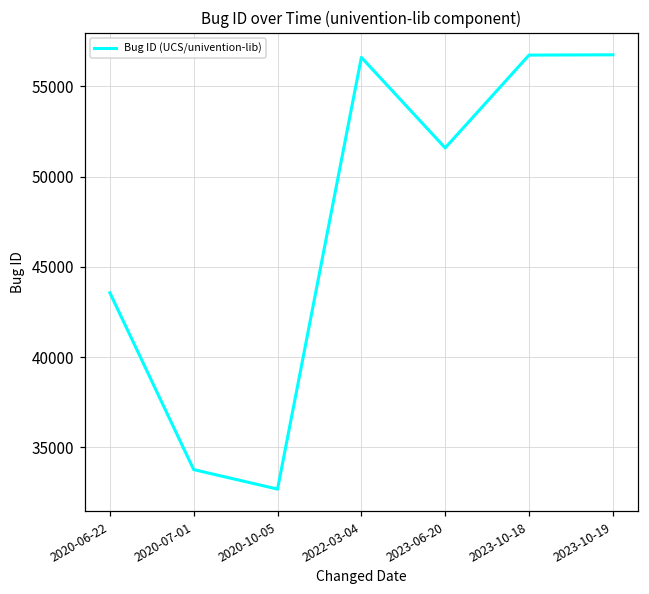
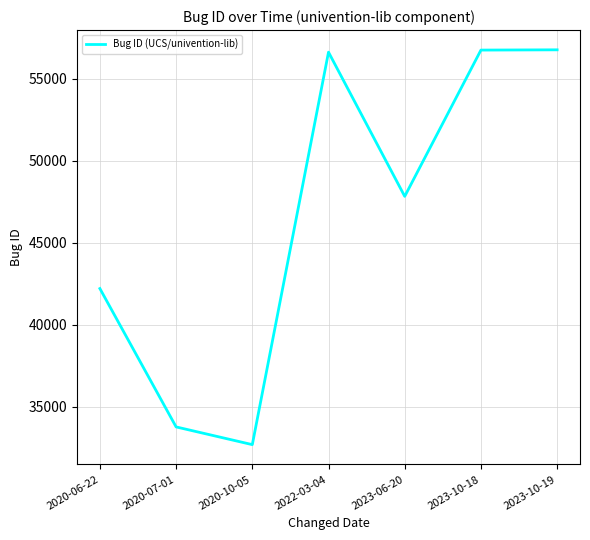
2020-06-22: 43600 -> 42200
2023-06-20: 51600 -> 47800
